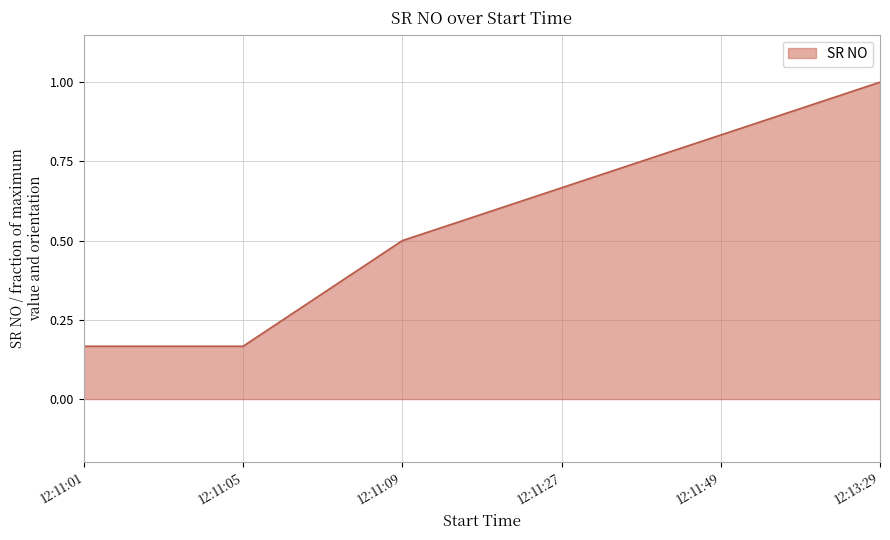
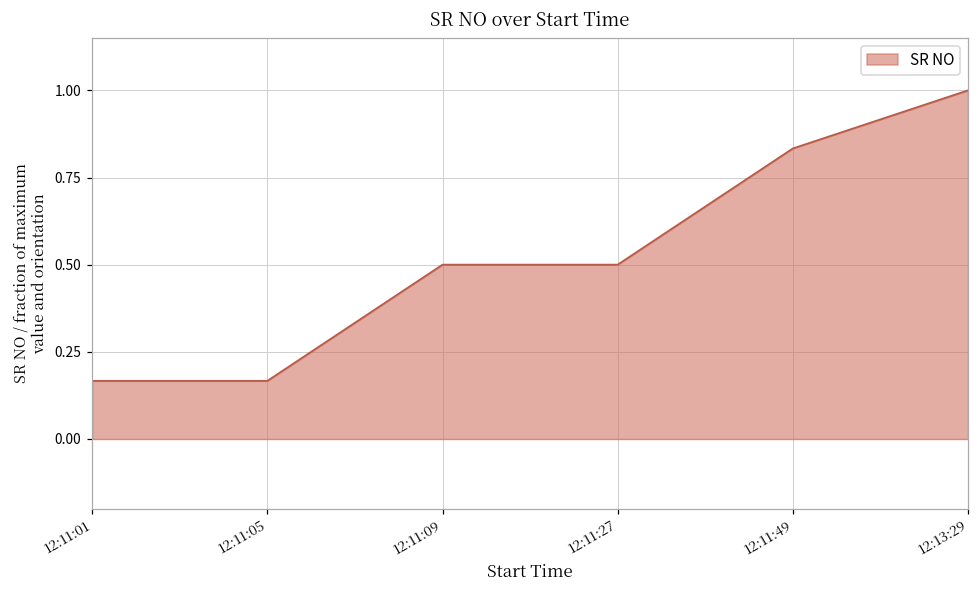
12:11:27: 0.67 -> 0.50
